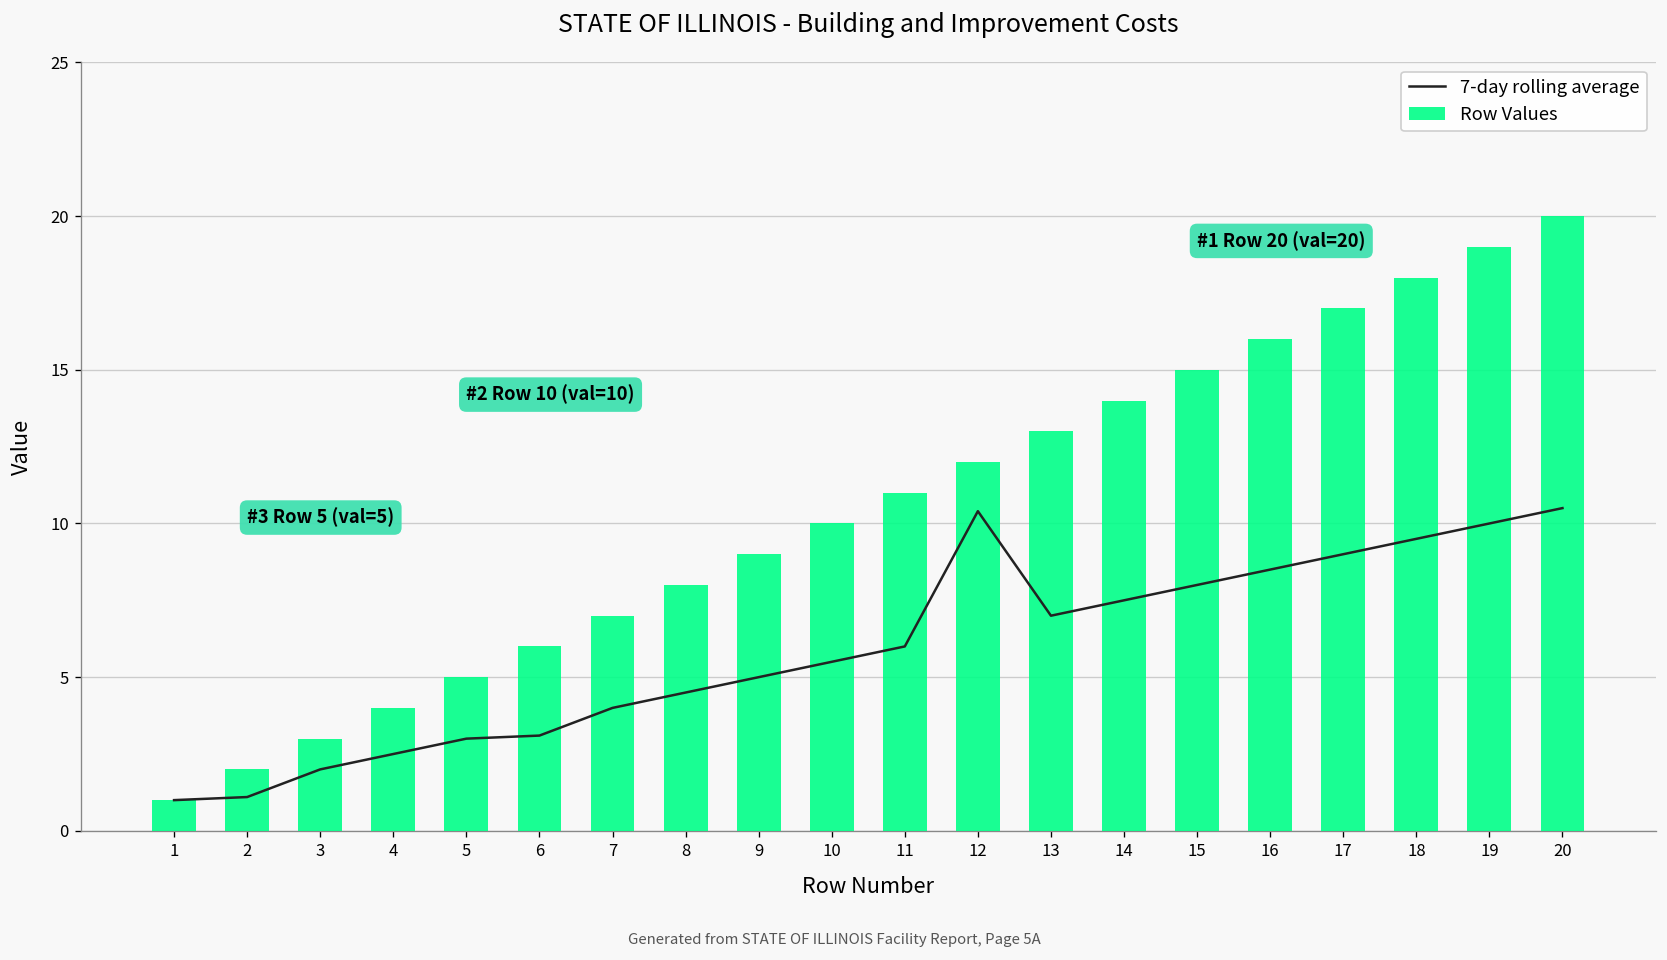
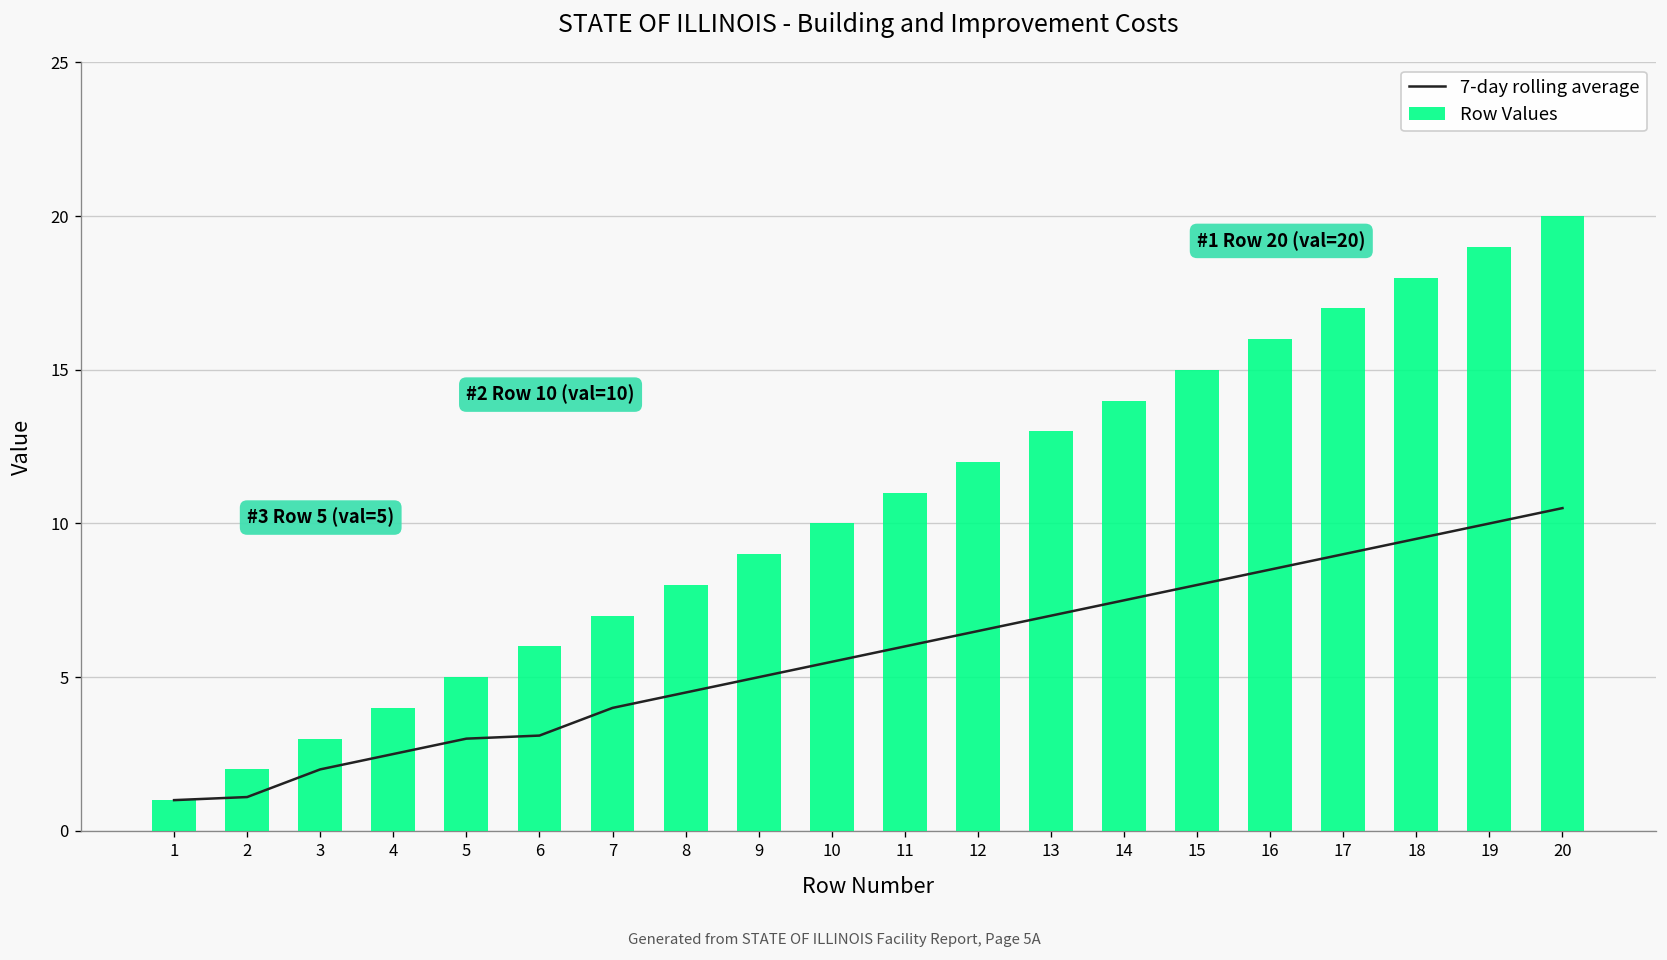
7-day rolling average, 12: 10.4 -> 6.5
